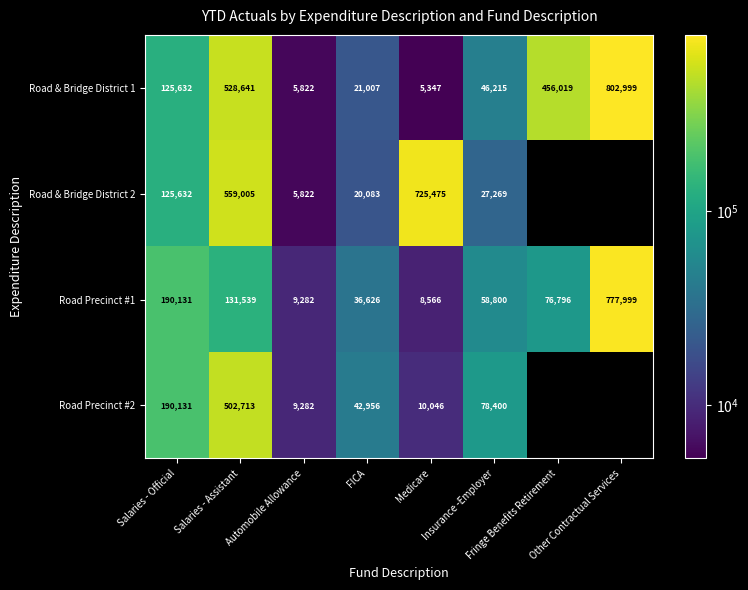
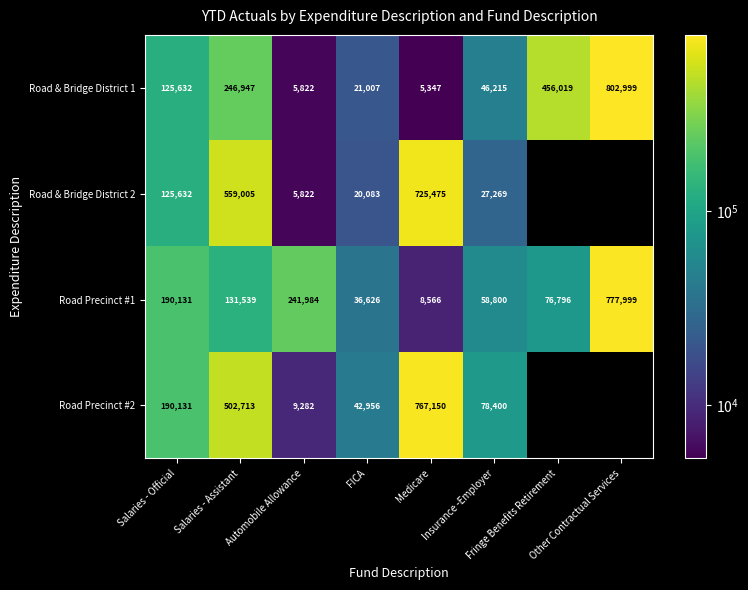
Road & Bridge District 1, Salaries - Assistant: 528,641 -> 246,947
Road Precinct #1, Automobile Allowance: 9,282 -> 241,984
Road Precinct #2, Medicare: 10,046 -> 767,150
